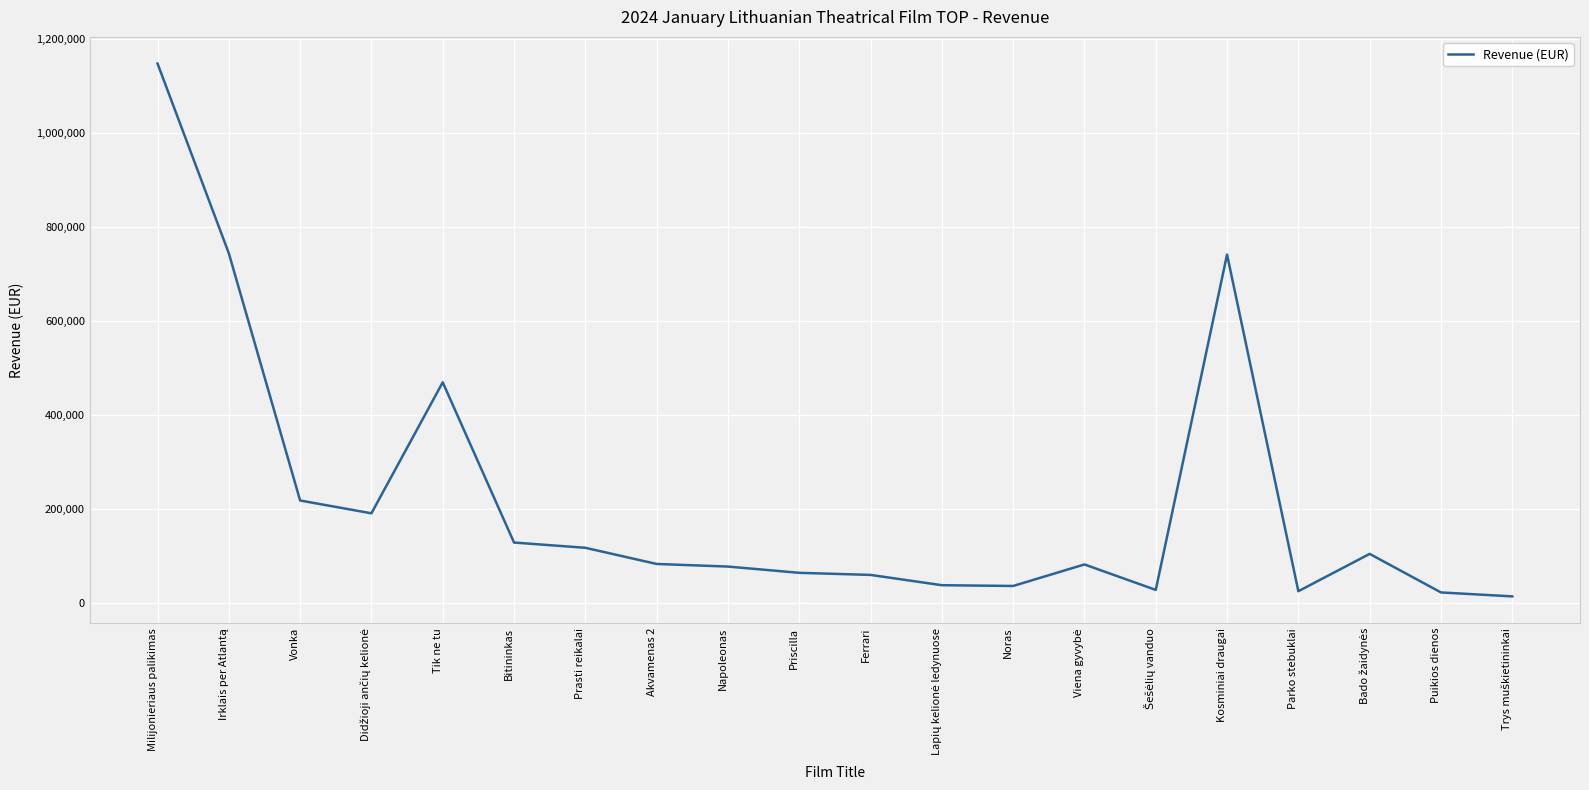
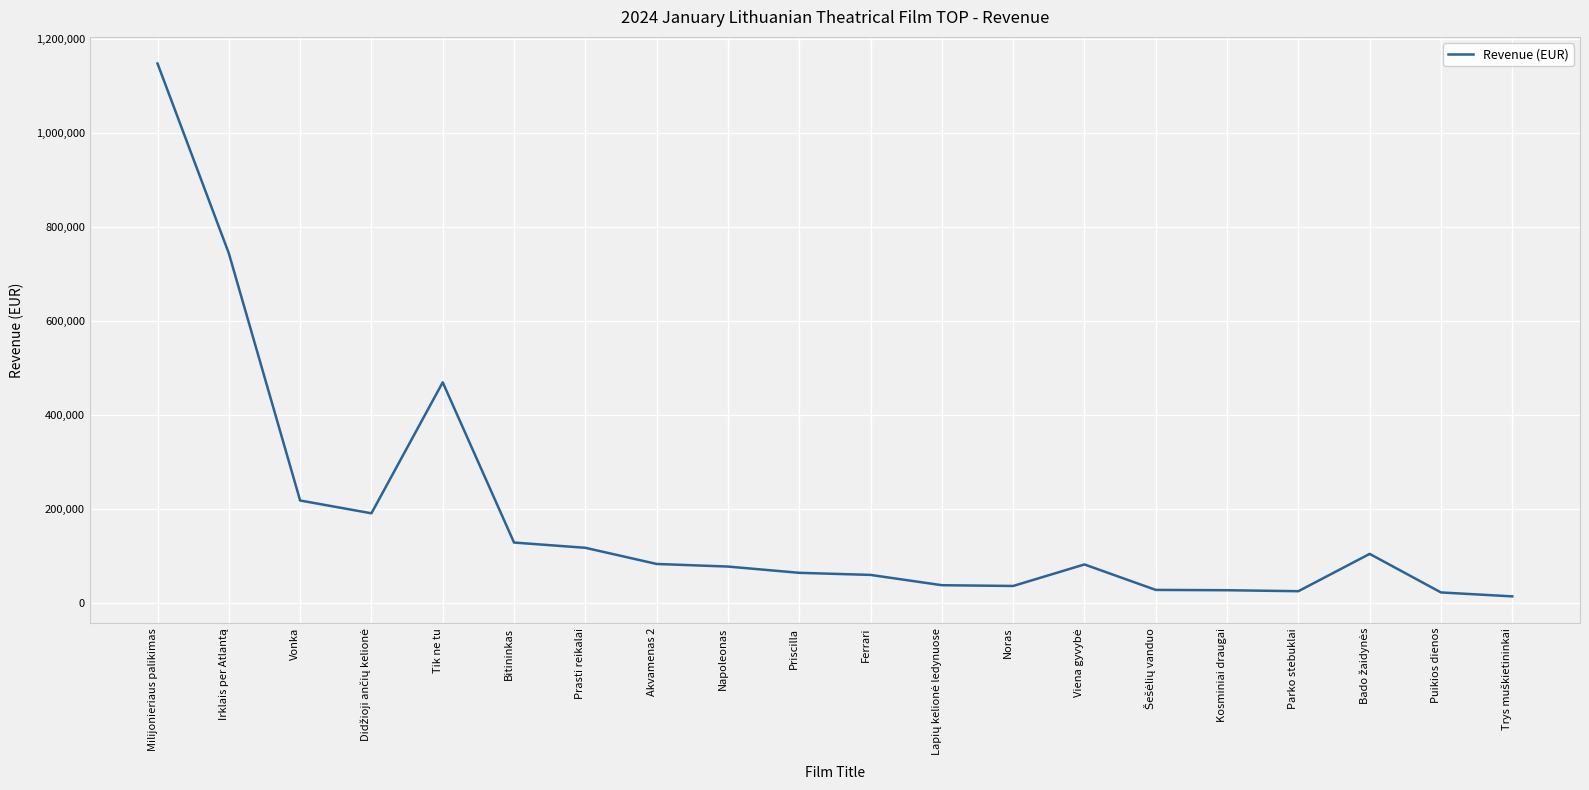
Kosminiai draugai: 740,000 -> 30,000
